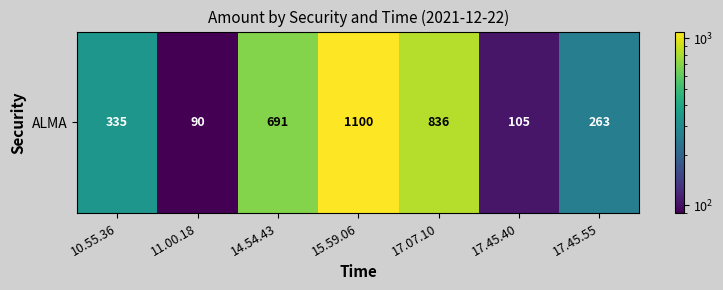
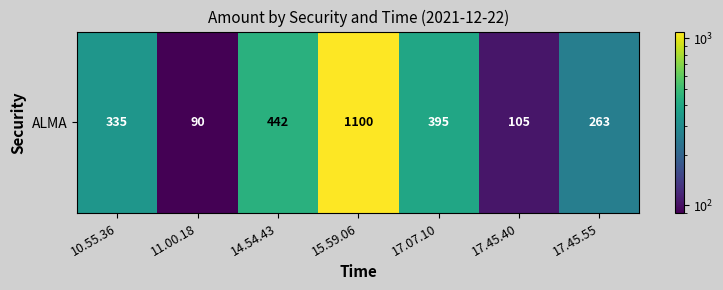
ALMA, 14.54.43: 691 -> 442
ALMA, 17.07.10: 836 -> 395
